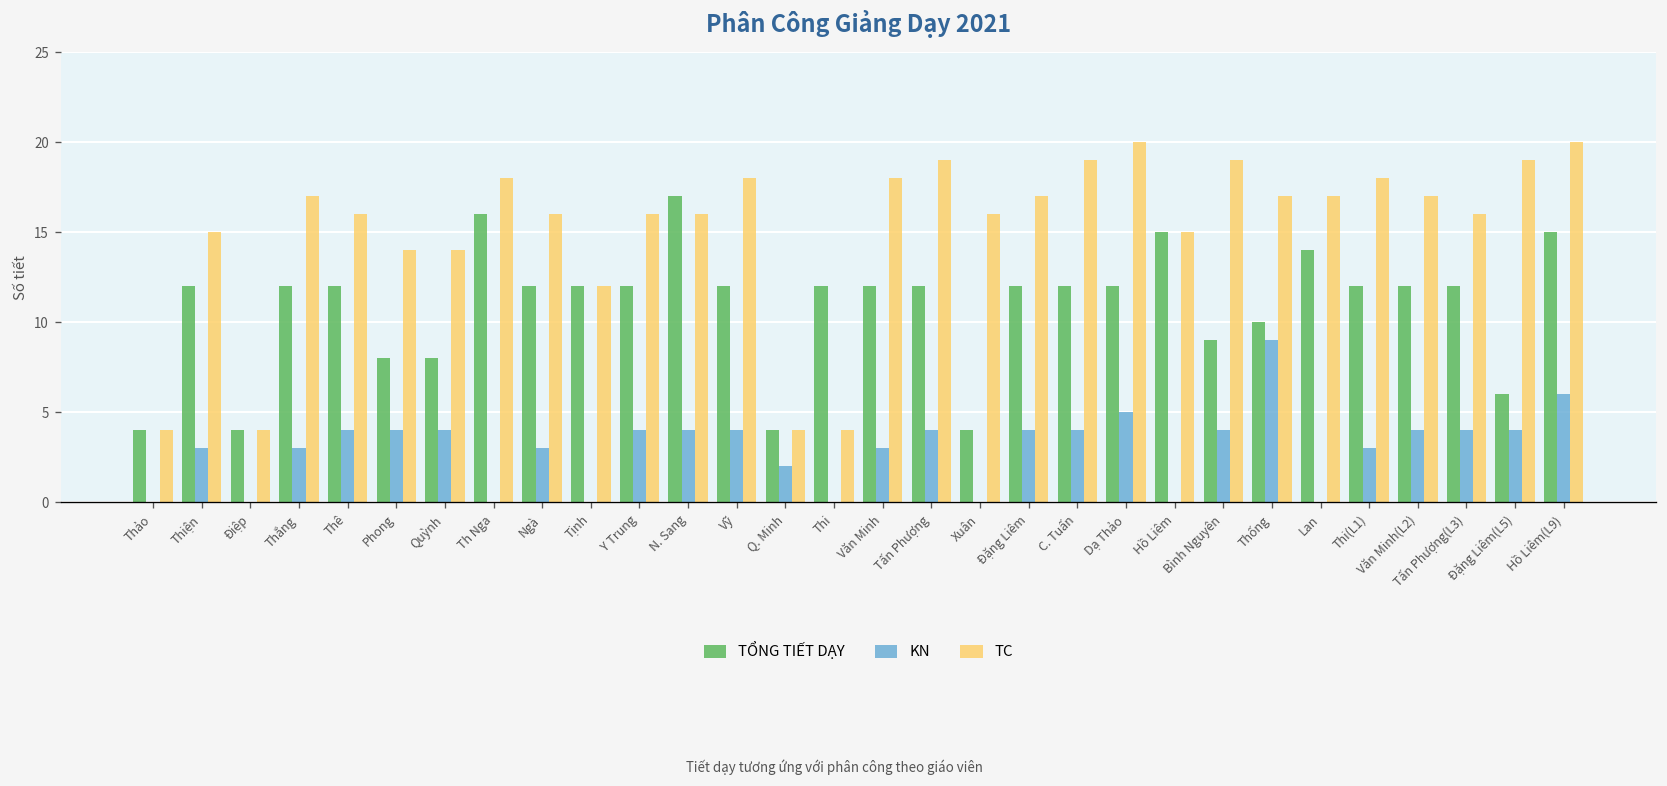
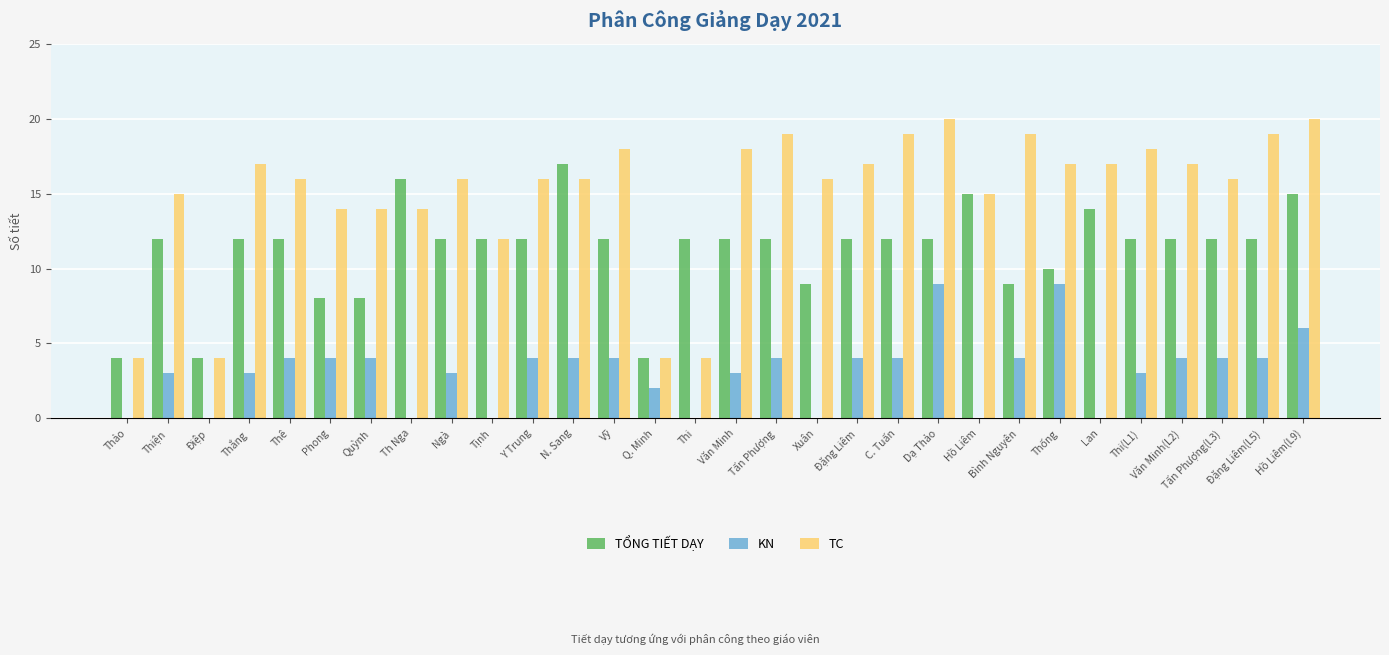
TC, Th Nga: 18 -> 14
TỔNG TIẾT DẠY, Xuân: 4 -> 9
KN, Dạ Thảo: 5 -> 9
TỔNG TIẾT DẠY, Đặng Liêm(L5): 6 -> 12
